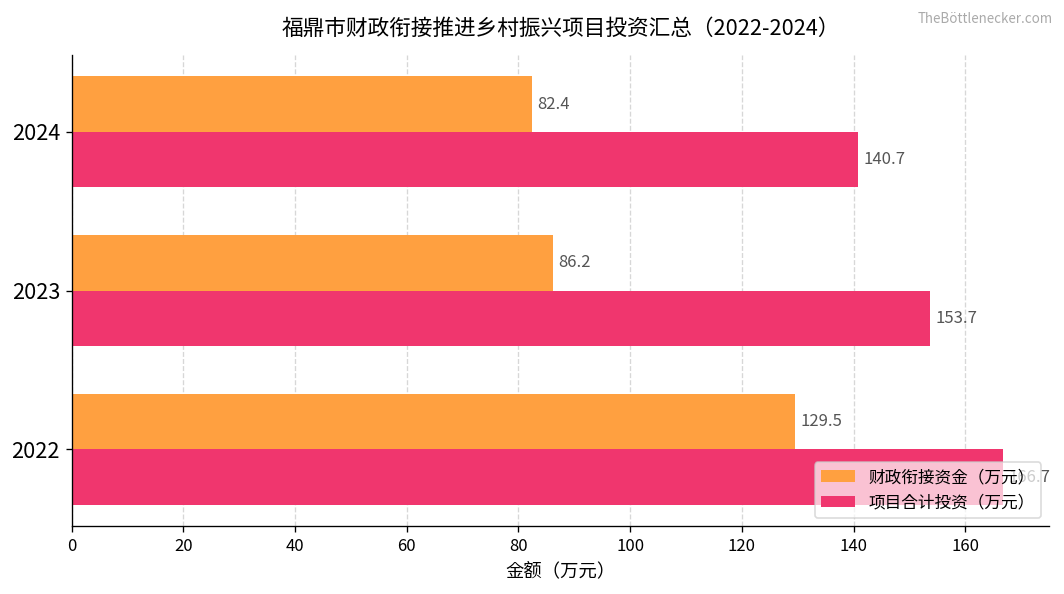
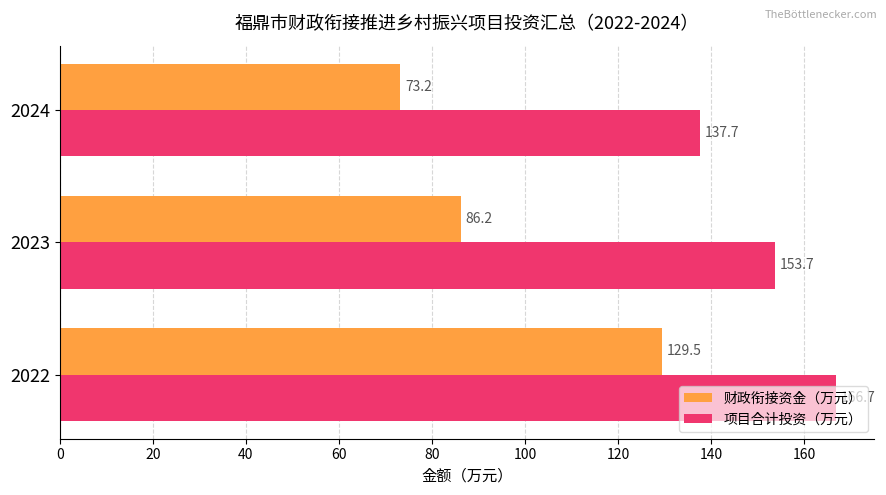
财政衔接资金（万元）, 2024: 82.4 -> 73.2
项目合计投资（万元）, 2024: 140.7 -> 137.7
